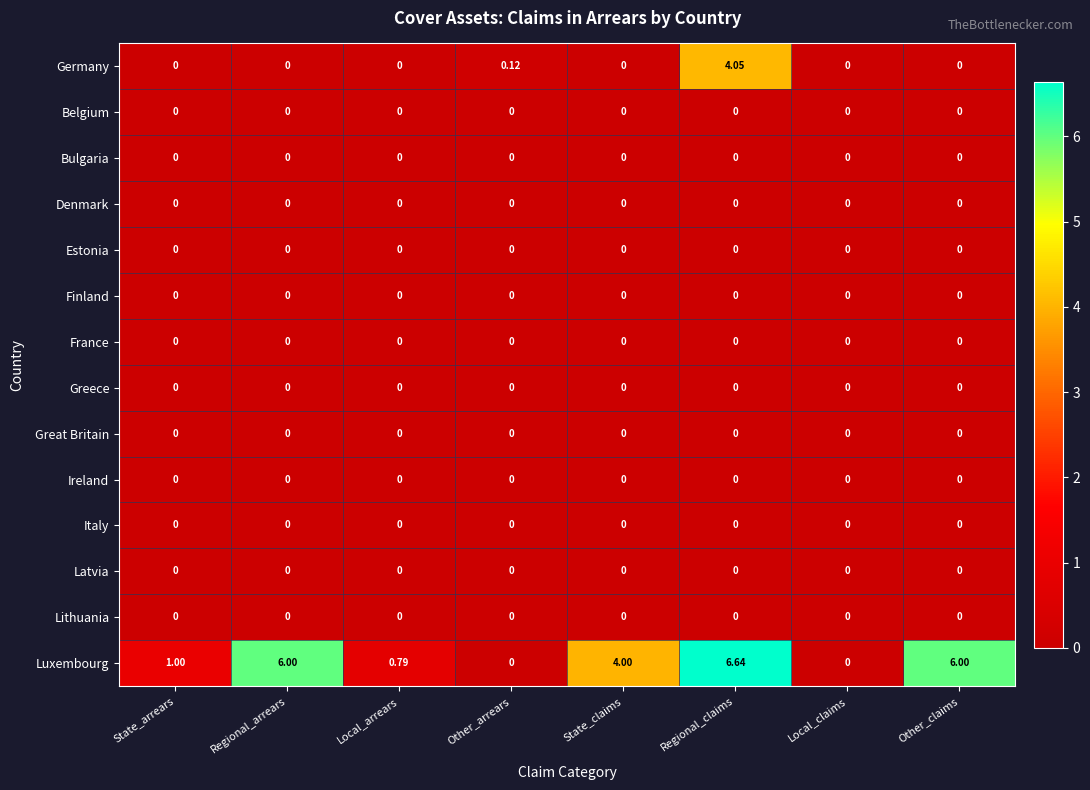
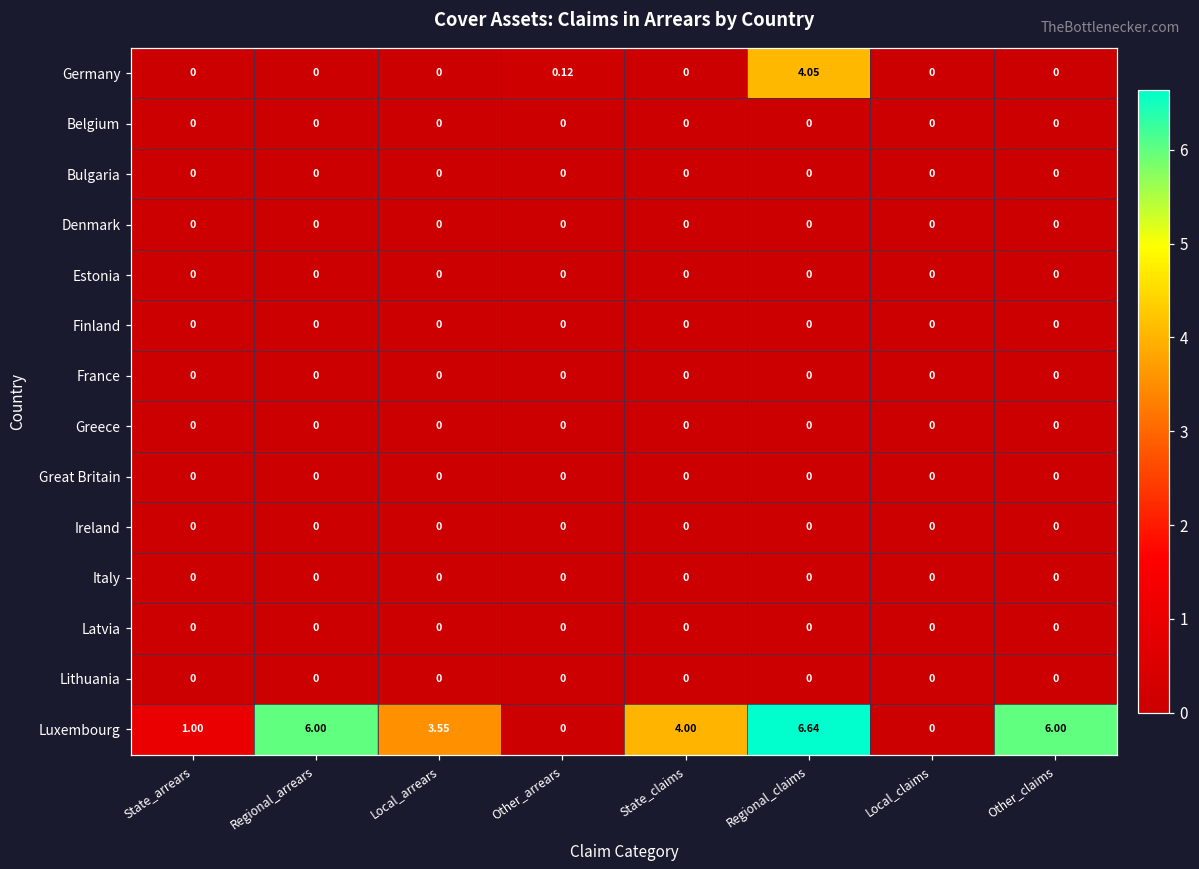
Luxembourg, Local_arrears: 0.79 -> 3.55
